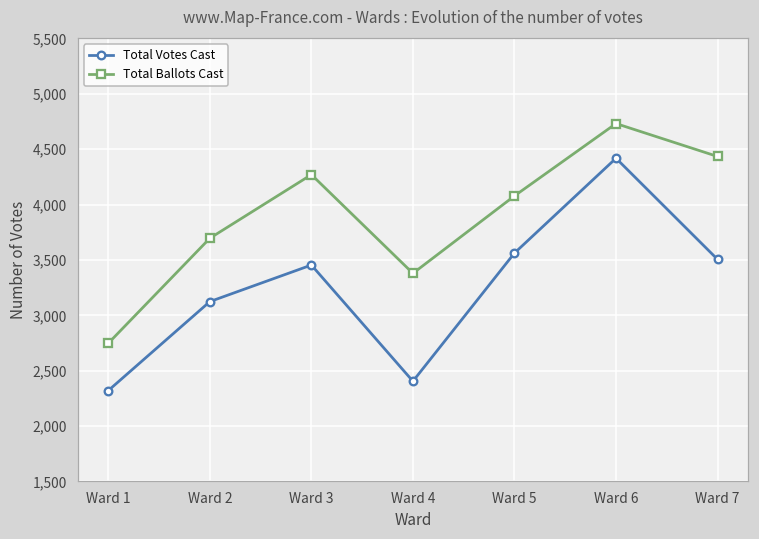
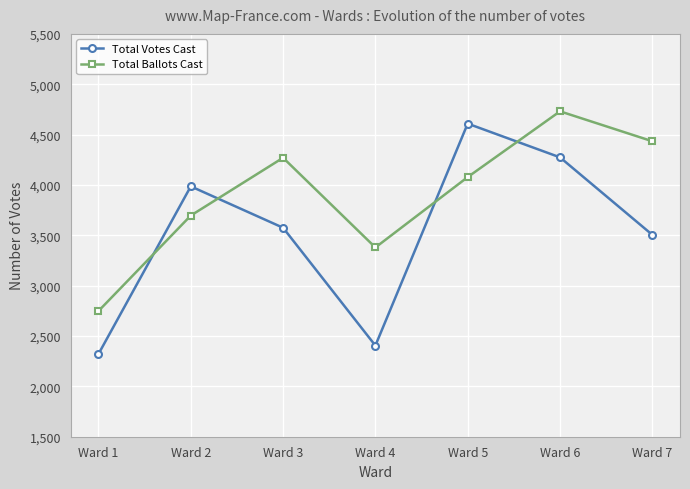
Total Votes Cast, Ward 2: 3,120 -> 3,990
Total Votes Cast, Ward 3: 3,450 -> 3,580
Total Votes Cast, Ward 5: 3,560 -> 4,610
Total Votes Cast, Ward 6: 4,420 -> 4,270
